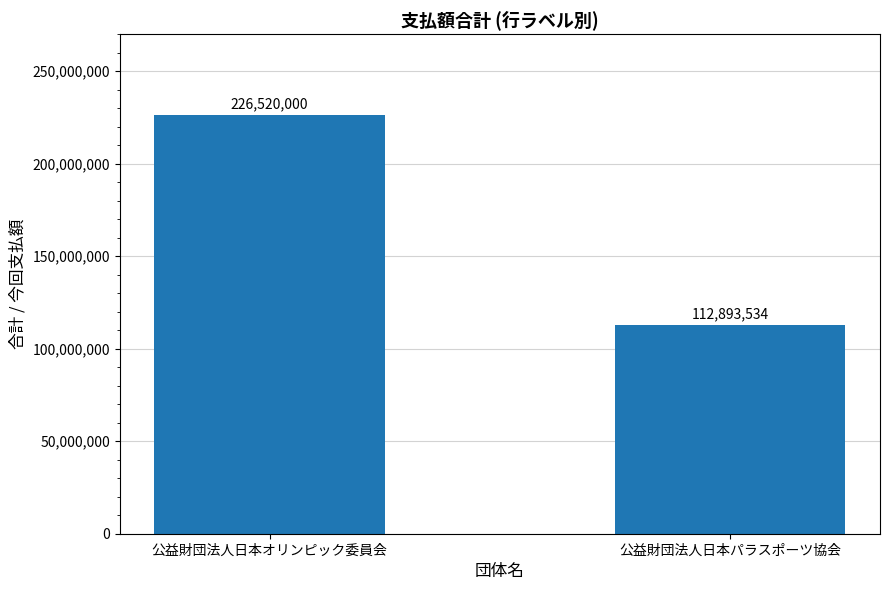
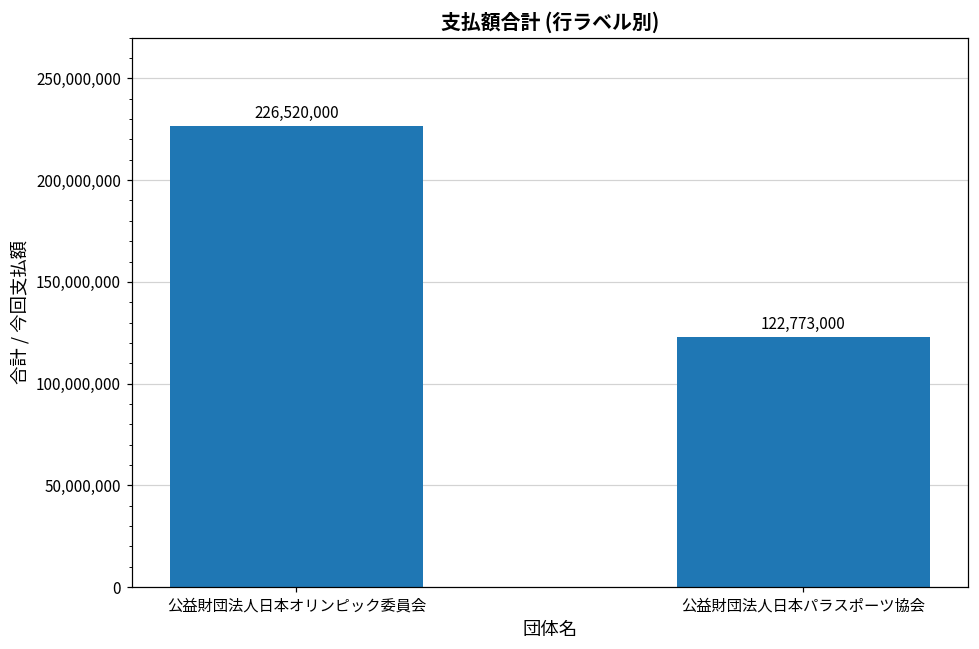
公益財団法人日本パラスポーツ協会: 112,893,534 -> 122,773,000
